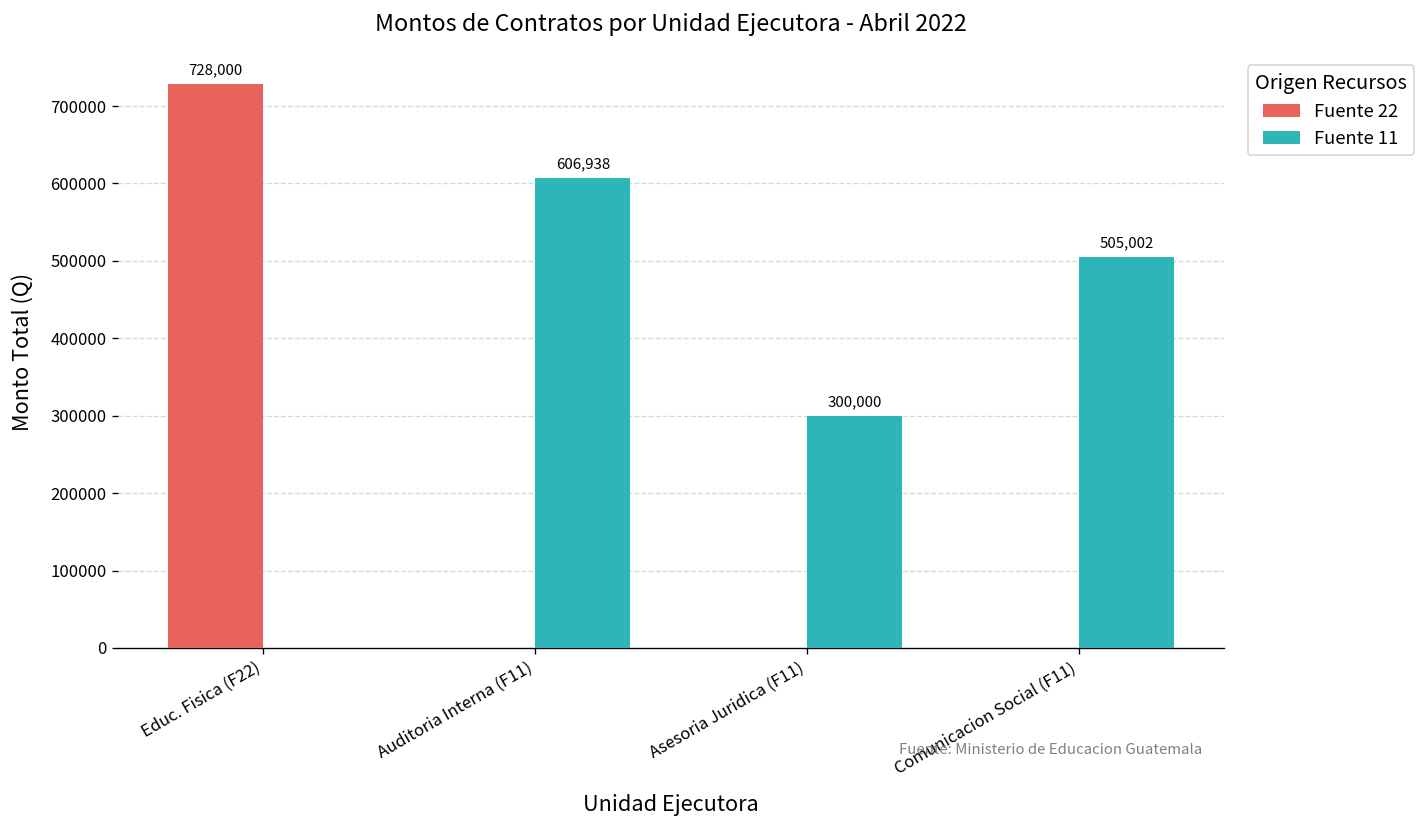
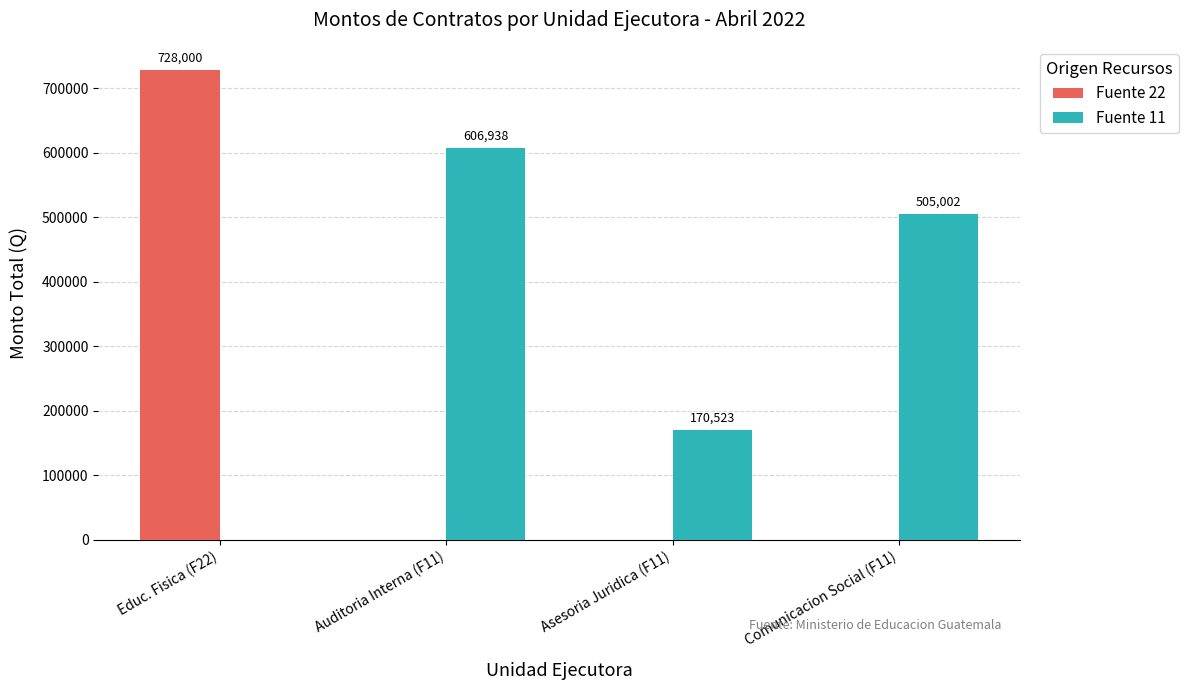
Fuente 11, Asesoria Juridica (F11): 300,000 -> 170,523
